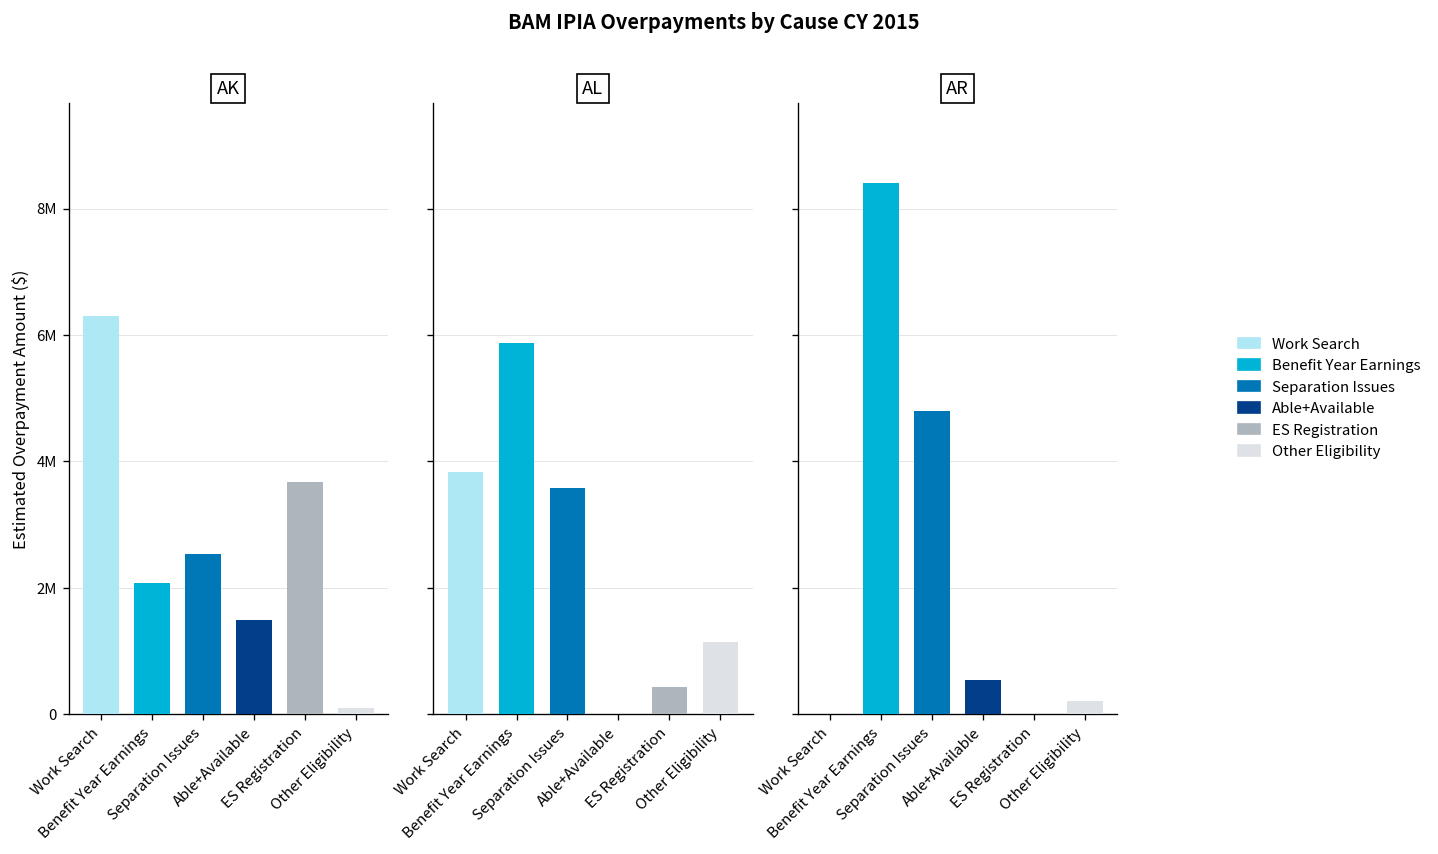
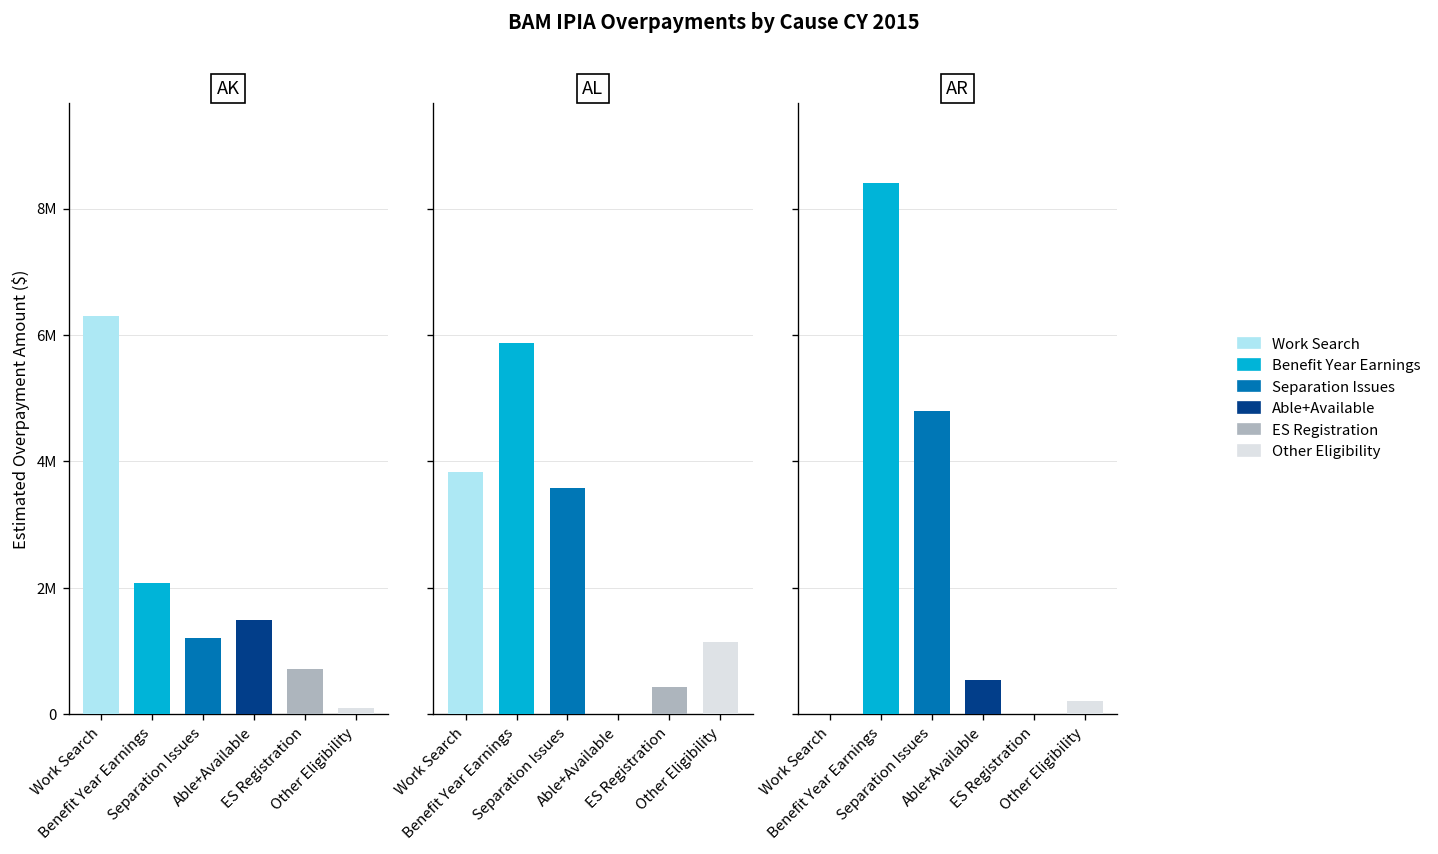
AK, Separation Issues: 2500000 -> 1200000
AK, ES Registration: 3700000 -> 700000
